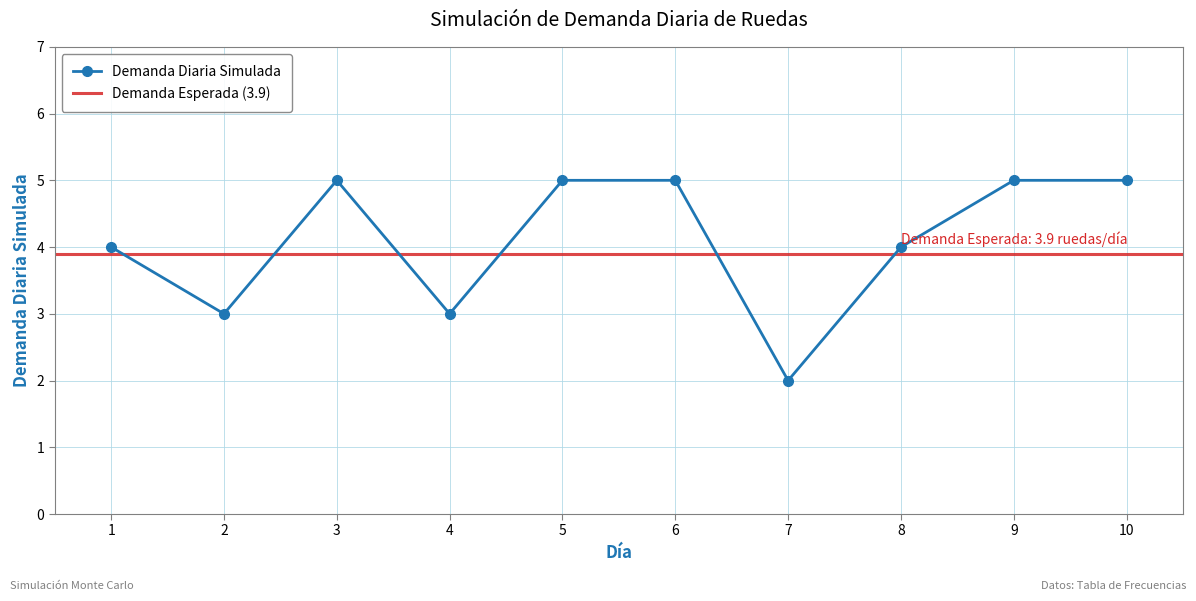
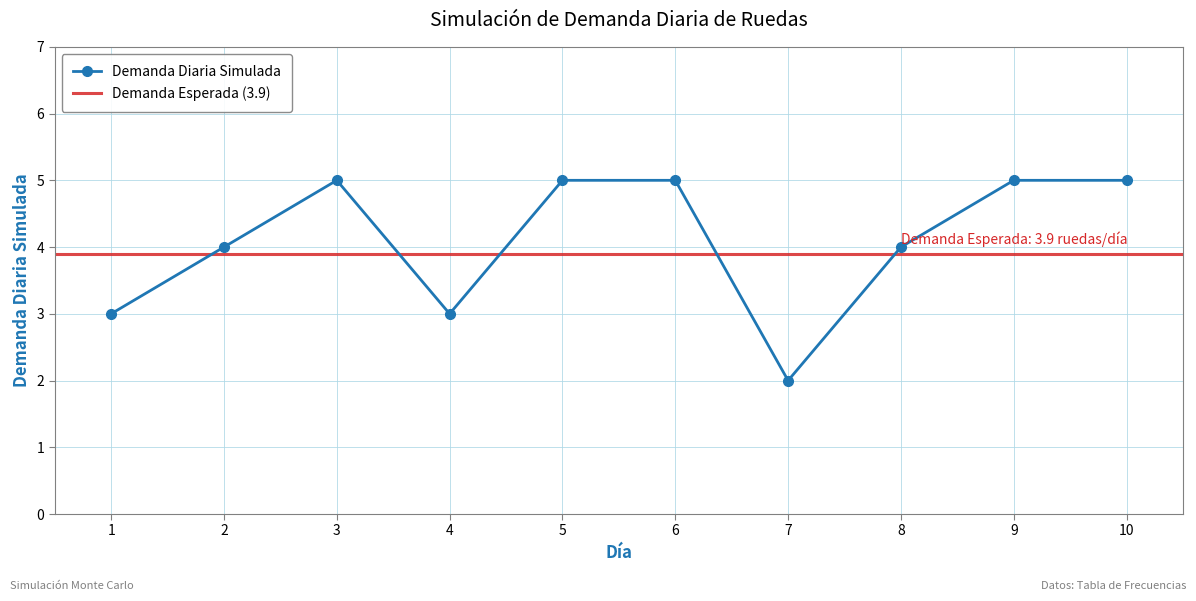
1: 4 -> 3
2: 3 -> 4
